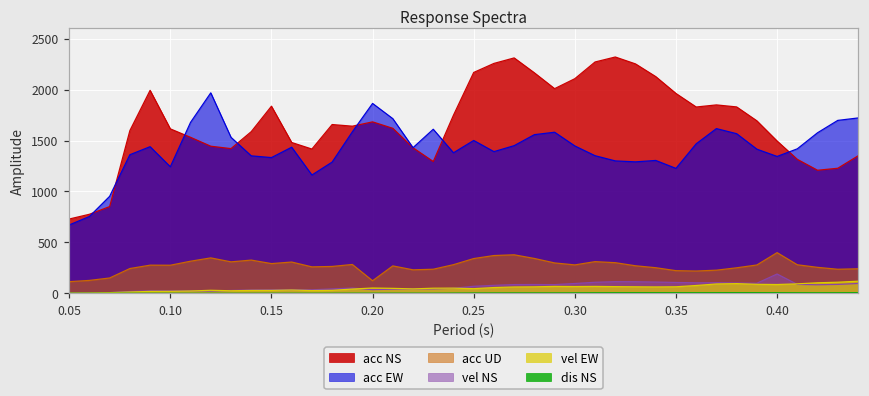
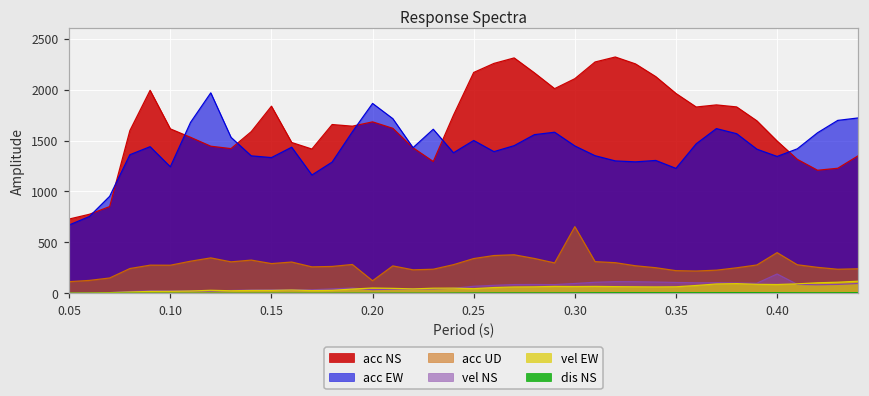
acc UD, 0.30: 300 -> 700
